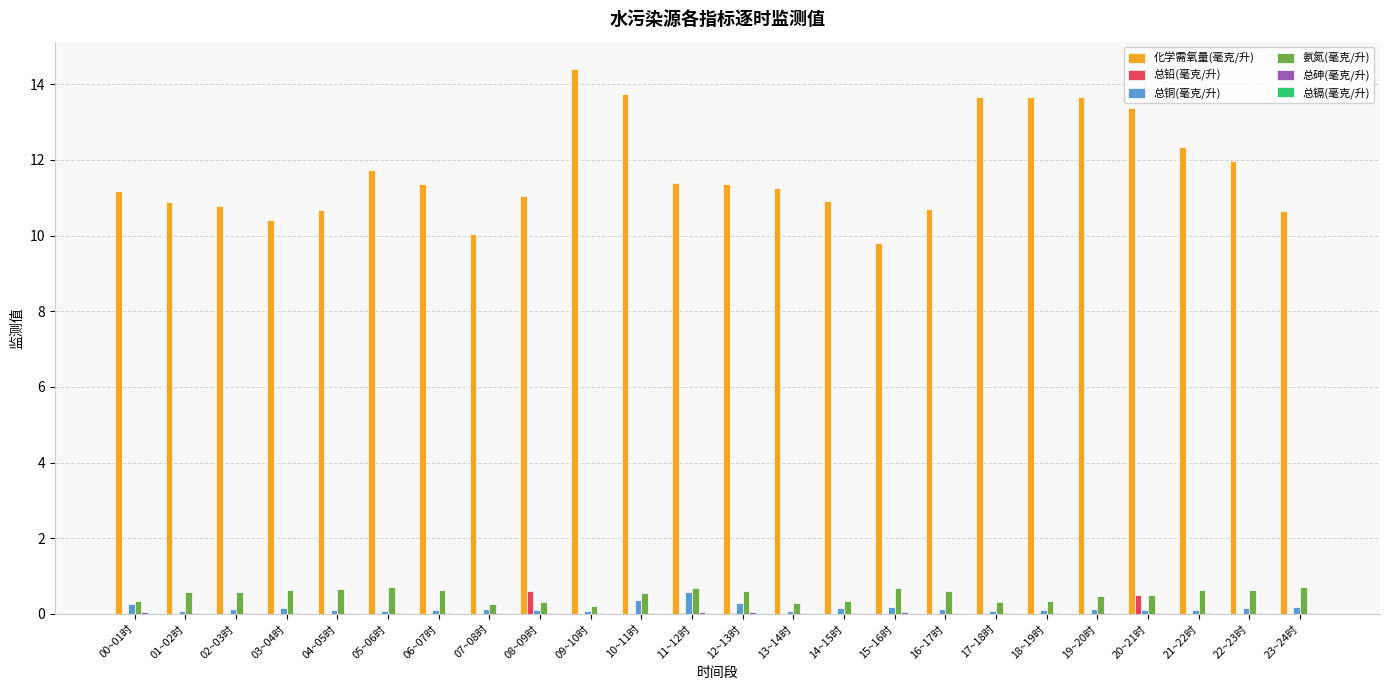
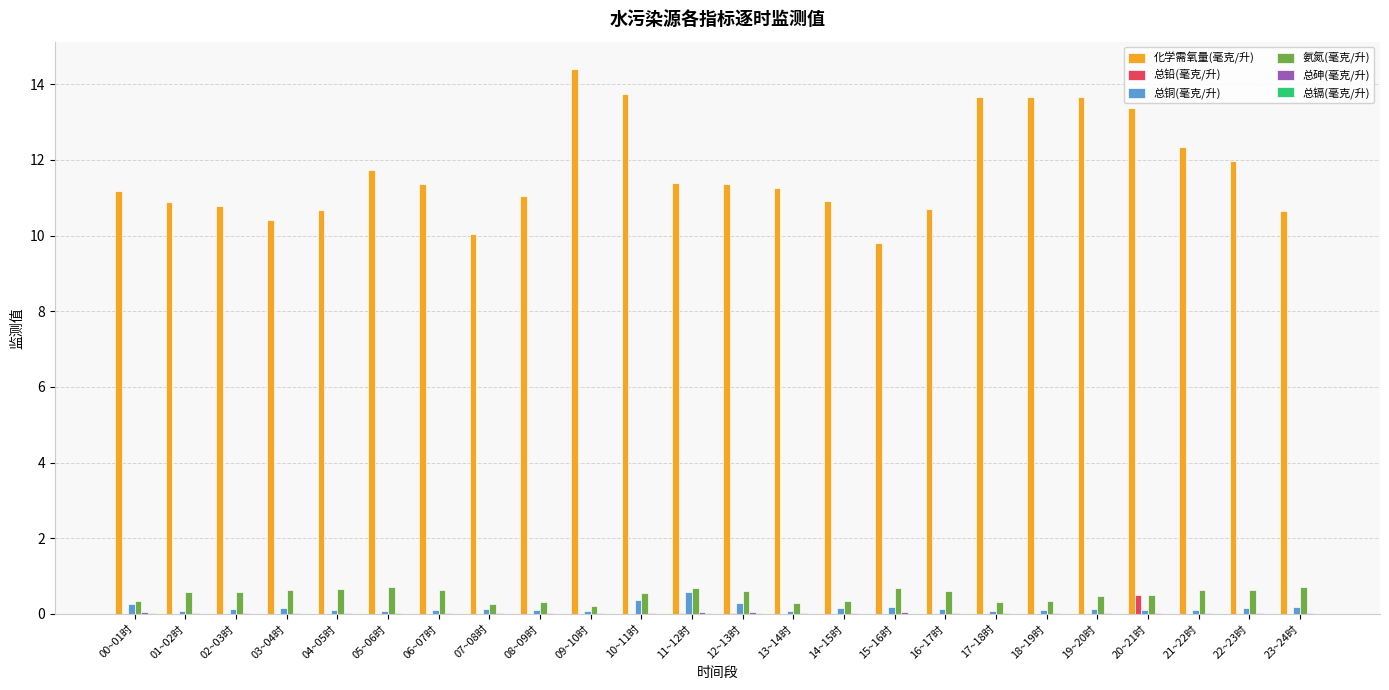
总铅(毫克/升), 08~09时: 0.6 -> 0.0
